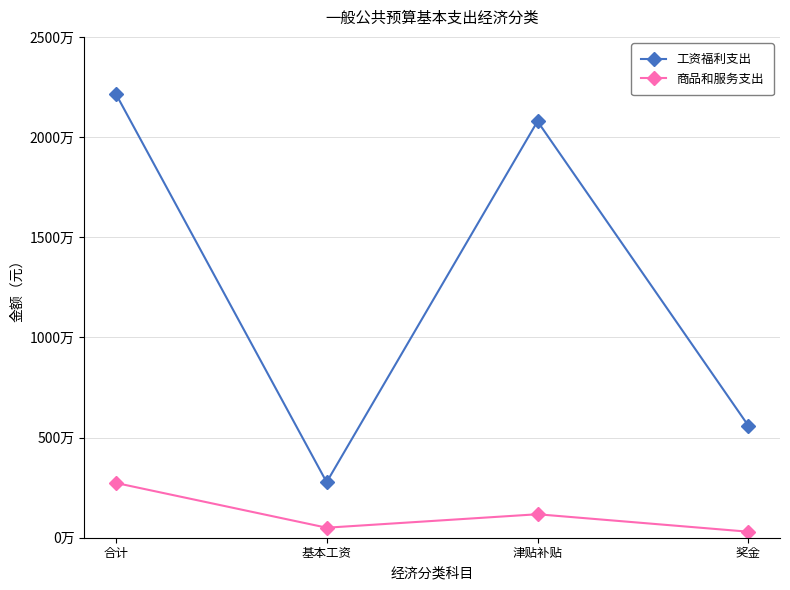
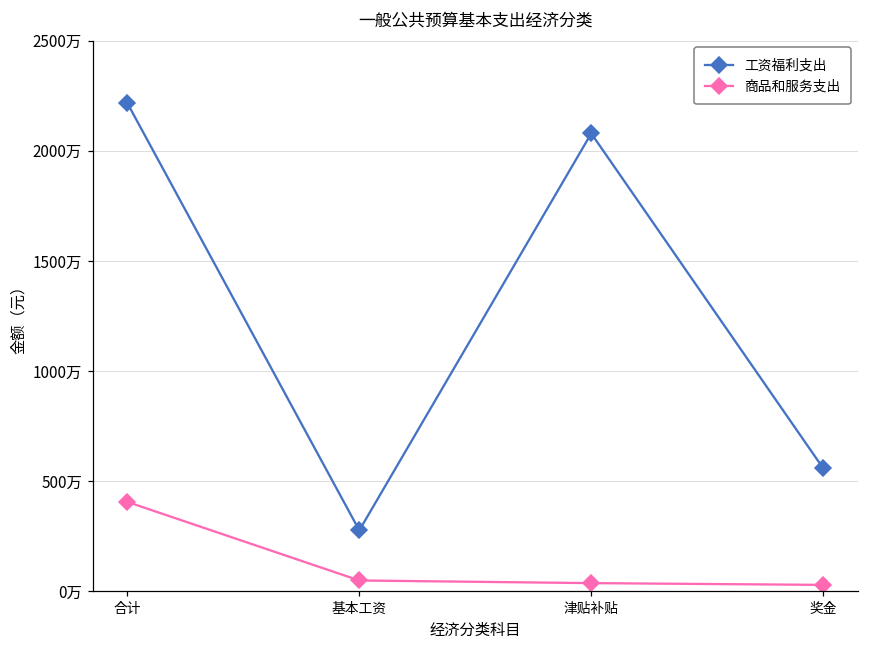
商品和服务支出, 合计: 270万 -> 410万
商品和服务支出, 津贴补贴: 120万 -> 40万
